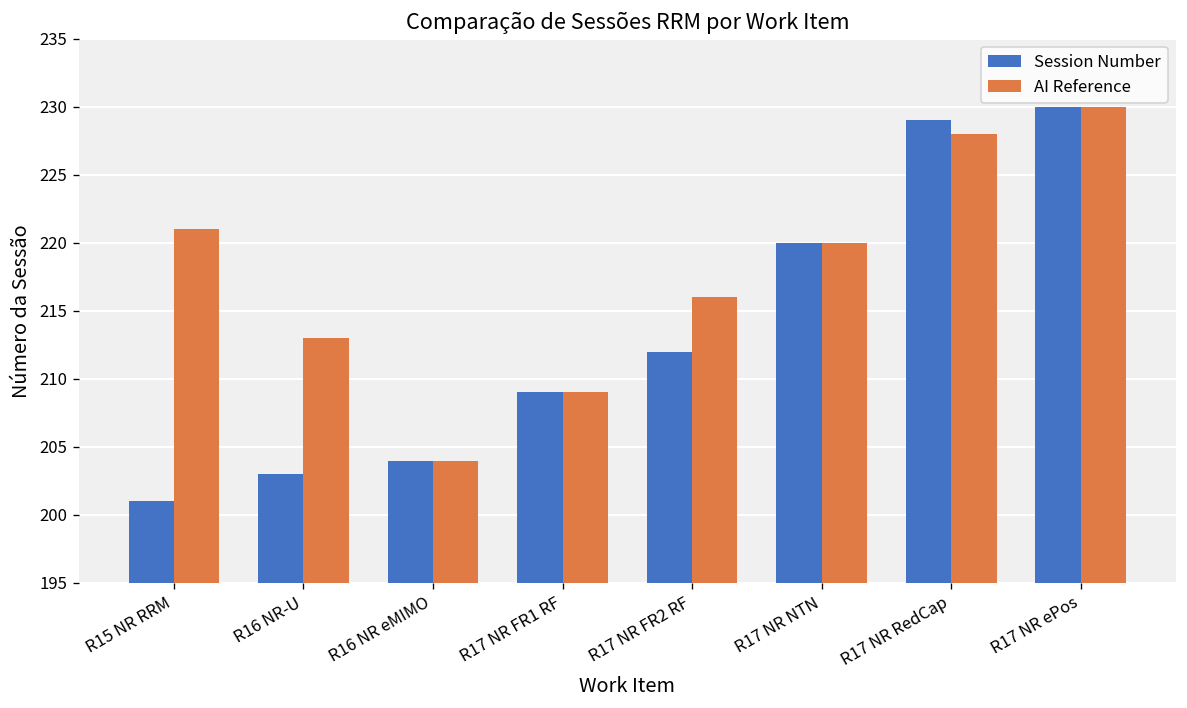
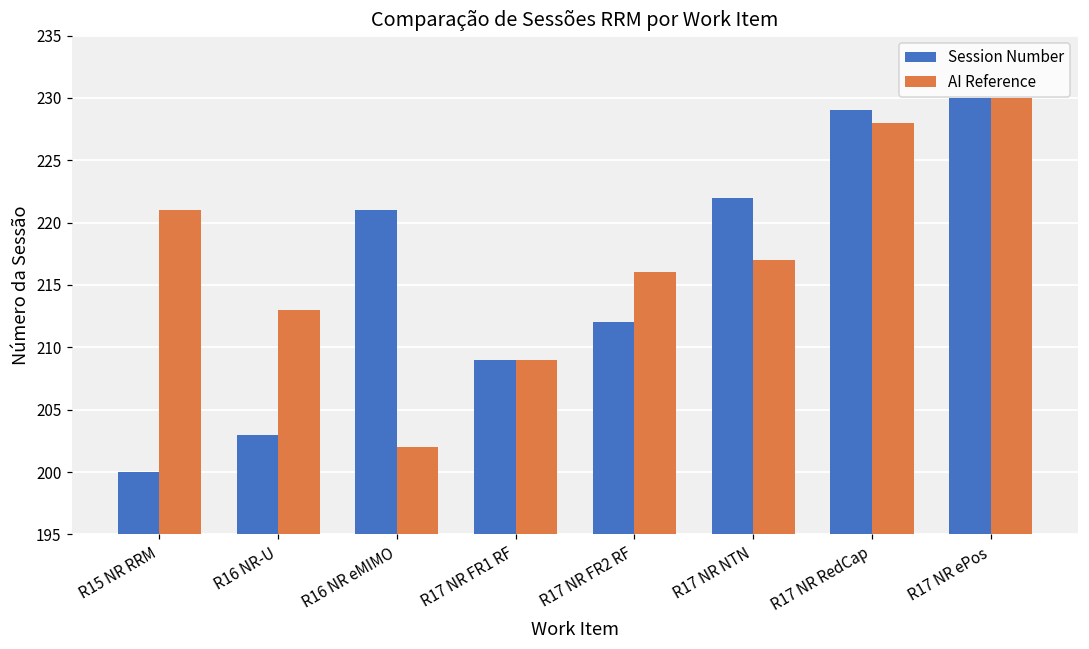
Session Number, R15 NR RRM: 201 -> 200
Session Number, R16 NR eMIMO: 204 -> 221
AI Reference, R16 NR eMIMO: 204 -> 202
Session Number, R17 NR NTN: 220 -> 222
AI Reference, R17 NR NTN: 220 -> 217
